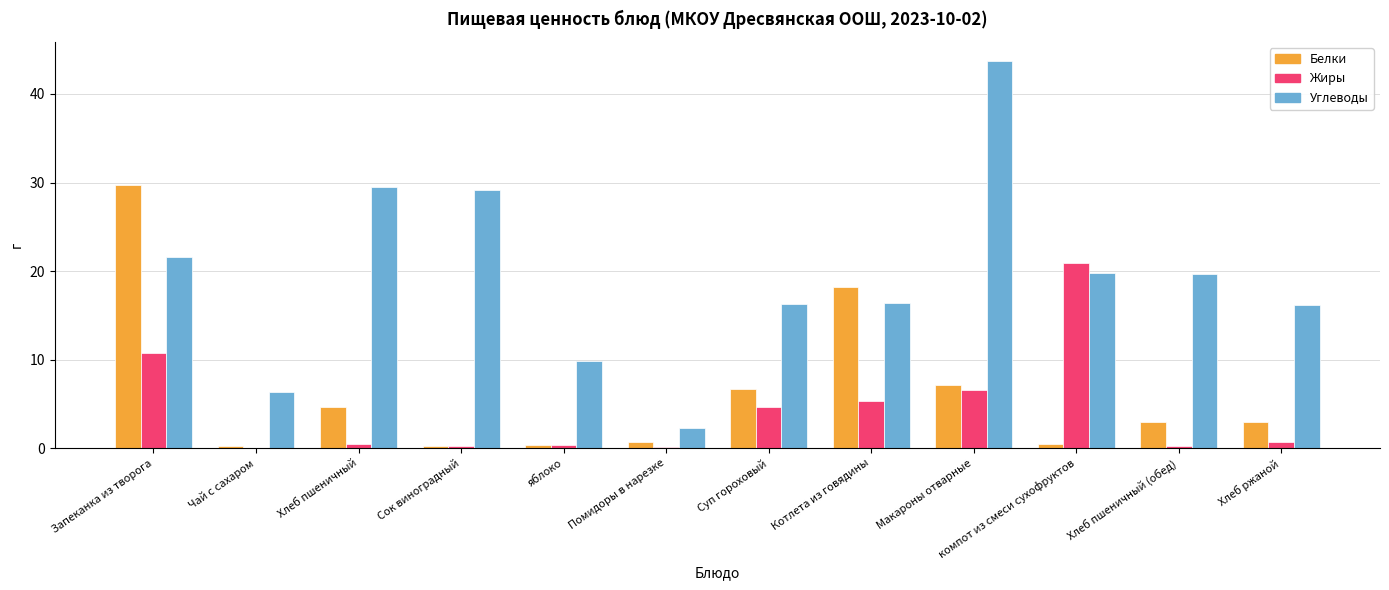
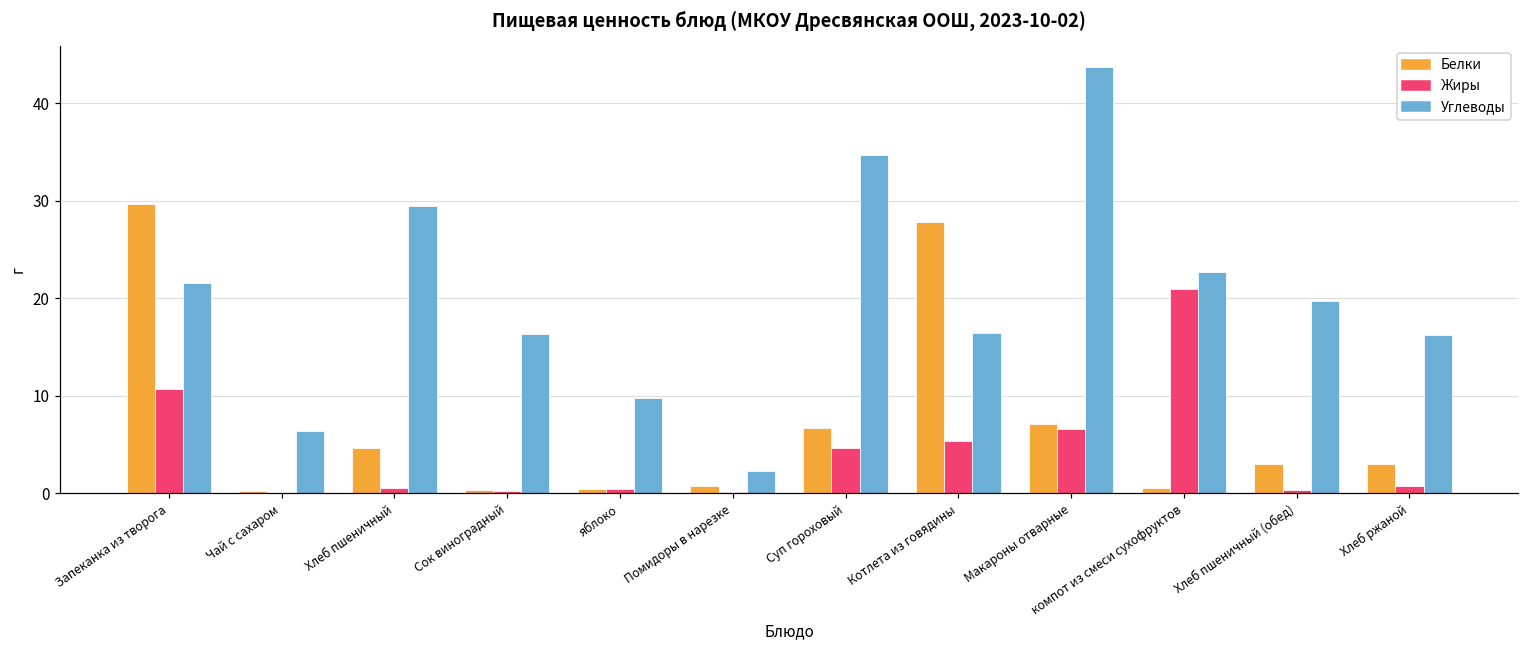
Углеводы, Сок виноградный: 29 -> 16
Углеводы, Суп гороховый: 16 -> 35
Белки, Котлета из говядины: 18 -> 28
Углеводы, компот из смеси сухофруктов: 20 -> 23
